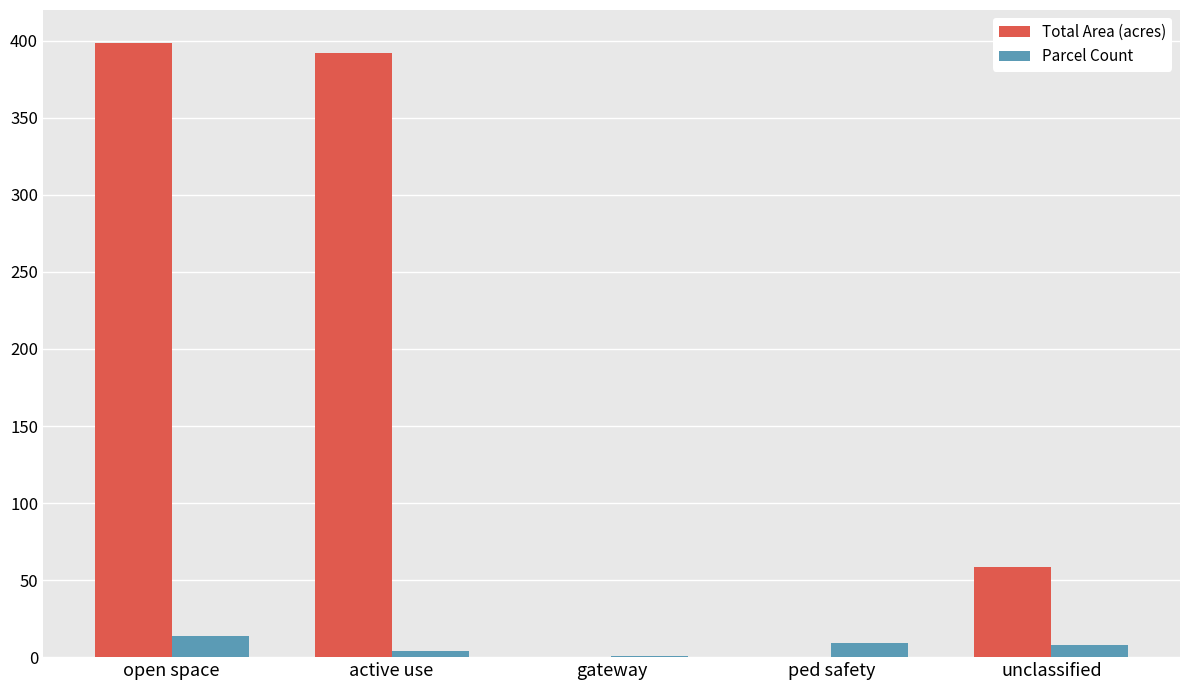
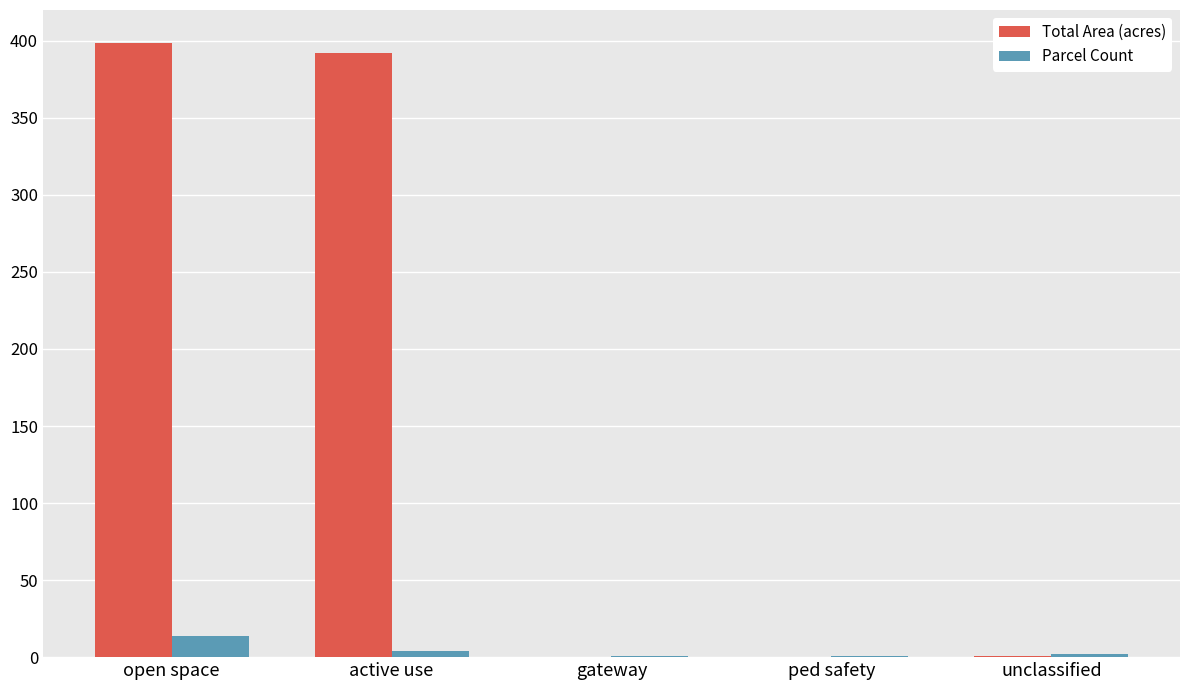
Parcel Count, ped safety: 9 -> 1
Total Area (acres), unclassified: 59 -> 1
Parcel Count, unclassified: 8 -> 2
